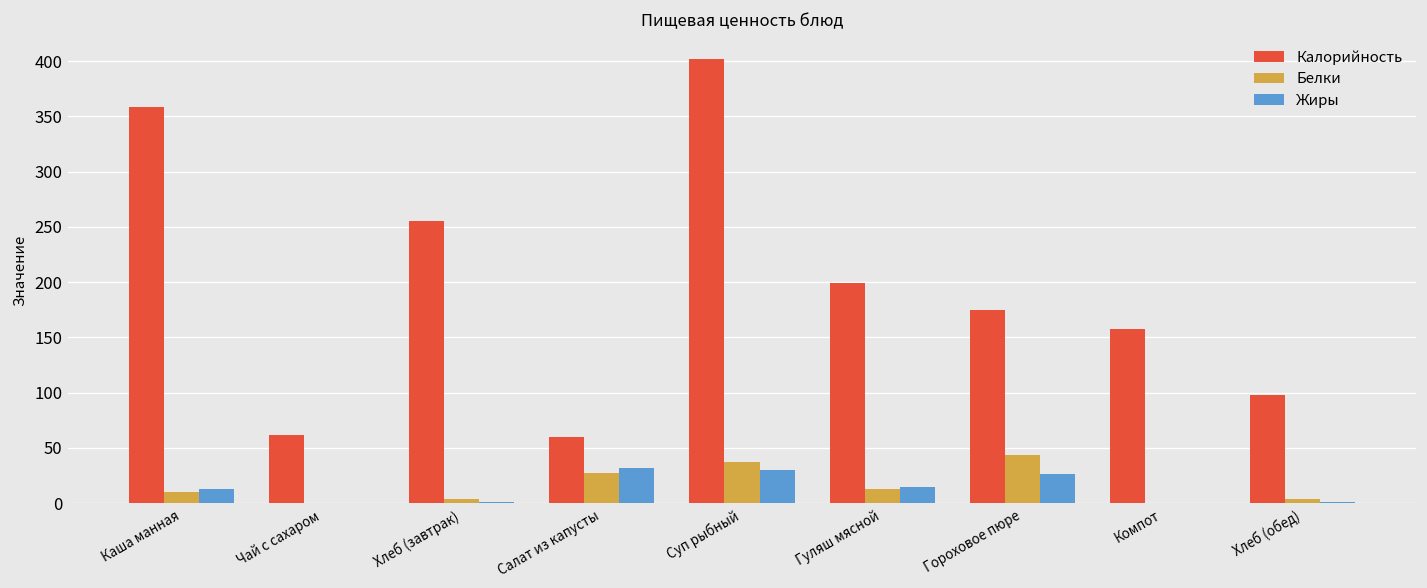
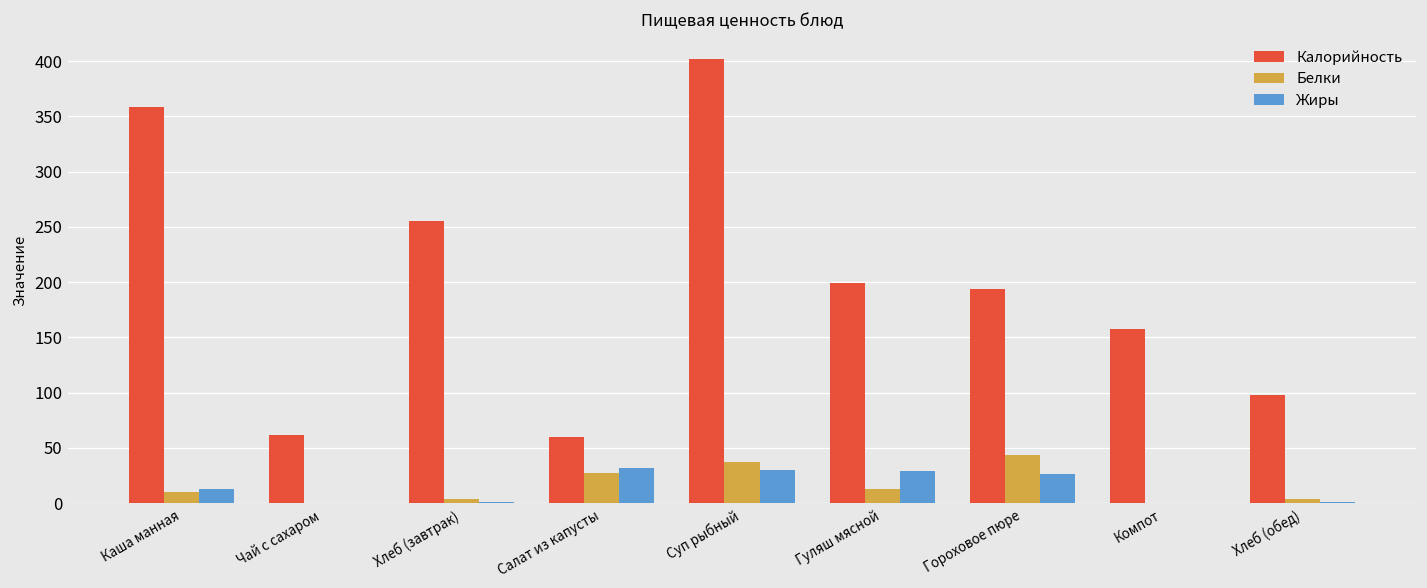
Жиры, Гуляш мясной: 20 -> 30
Калорийность, Гороховое пюре: 180 -> 190
